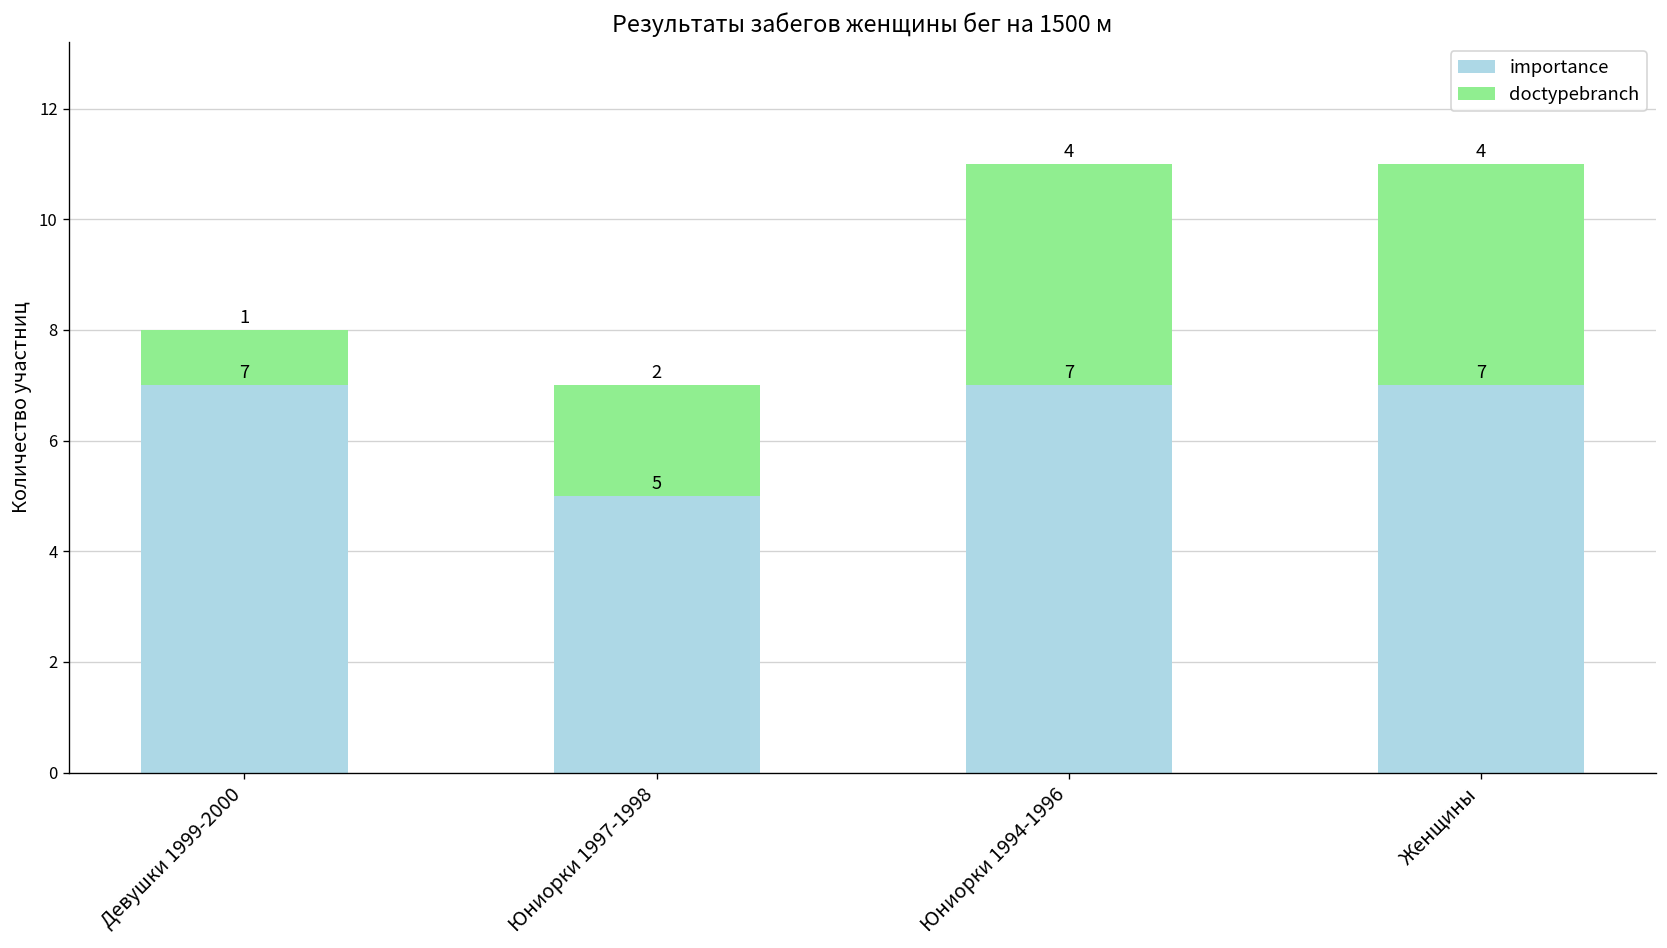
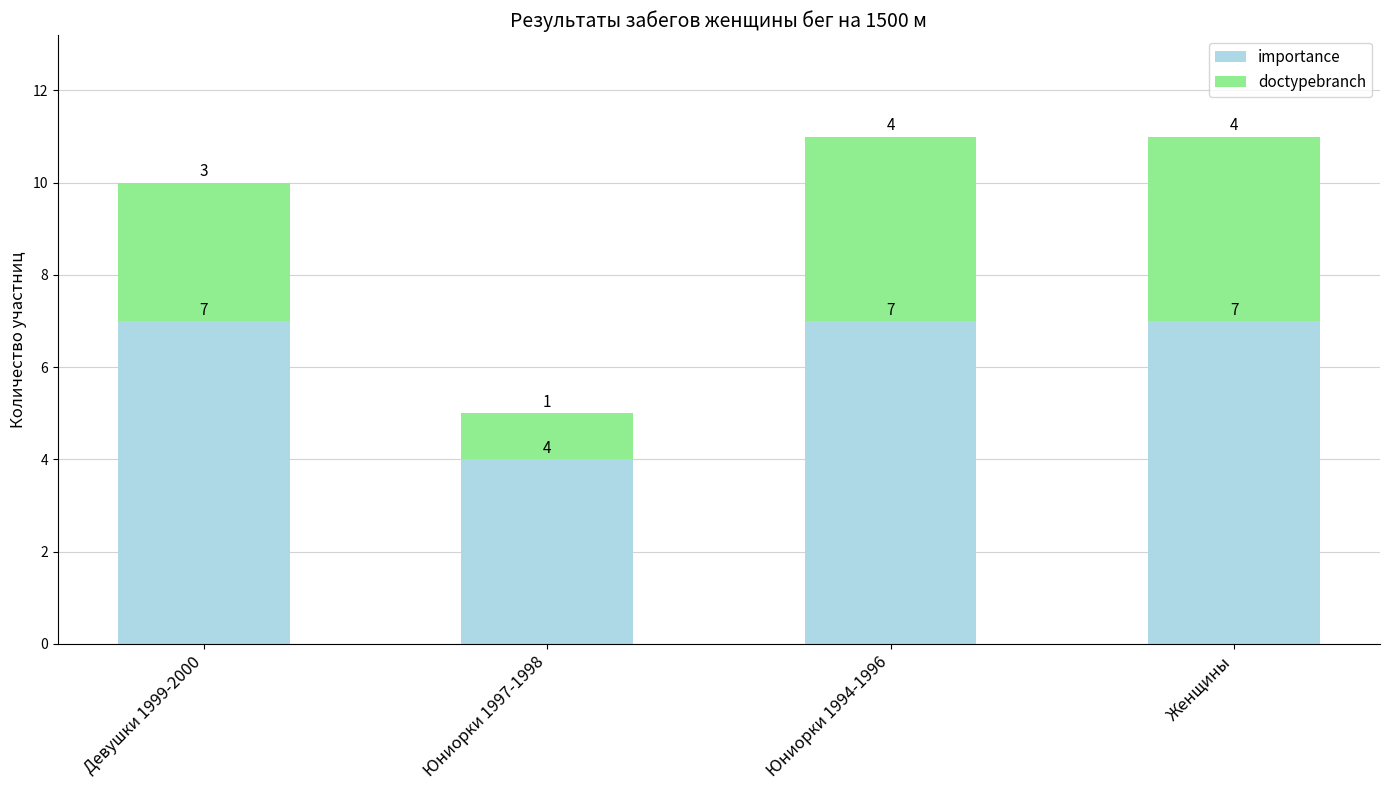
doctypebranch, Девушки 1999-2000: 1 -> 3
importance, Юниорки 1997-1998: 5 -> 4
doctypebranch, Юниорки 1997-1998: 2 -> 1
